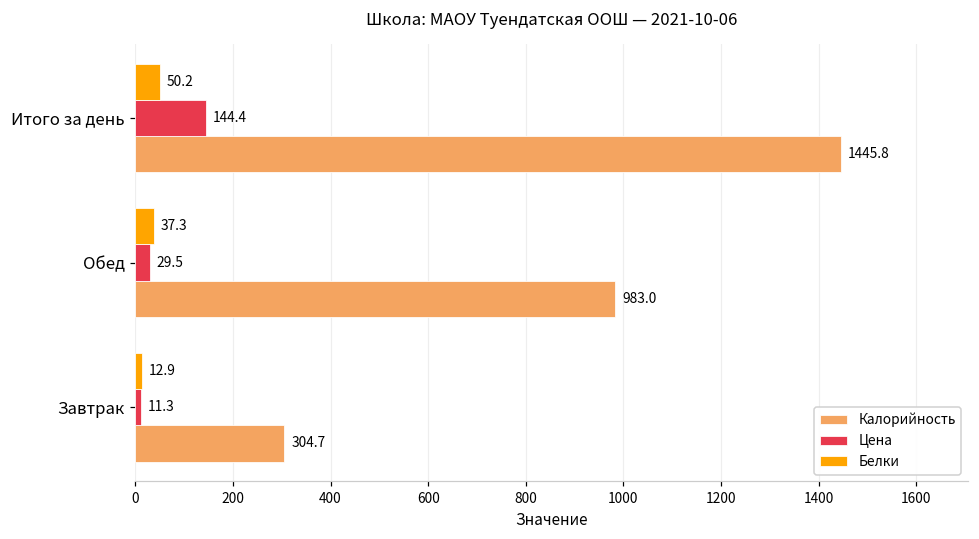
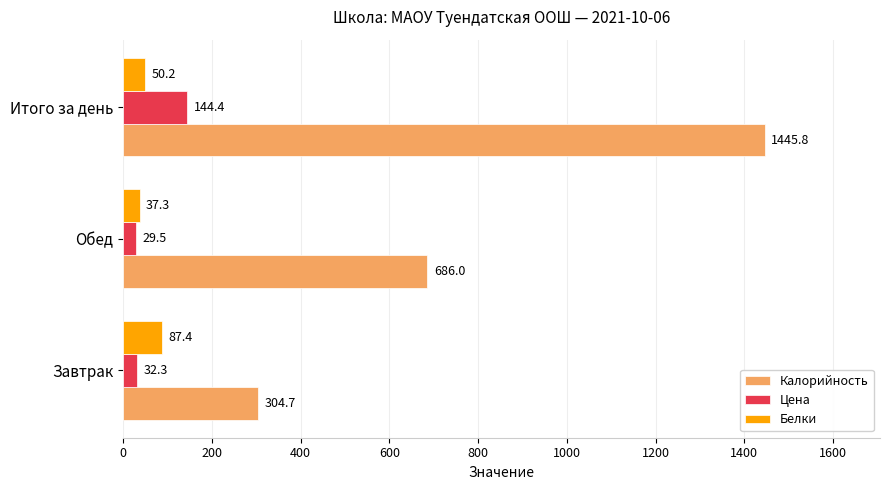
Калорийность, Обед: 983.0 -> 686.0
Белки, Завтрак: 12.9 -> 87.4
Цена, Завтрак: 11.3 -> 32.3
